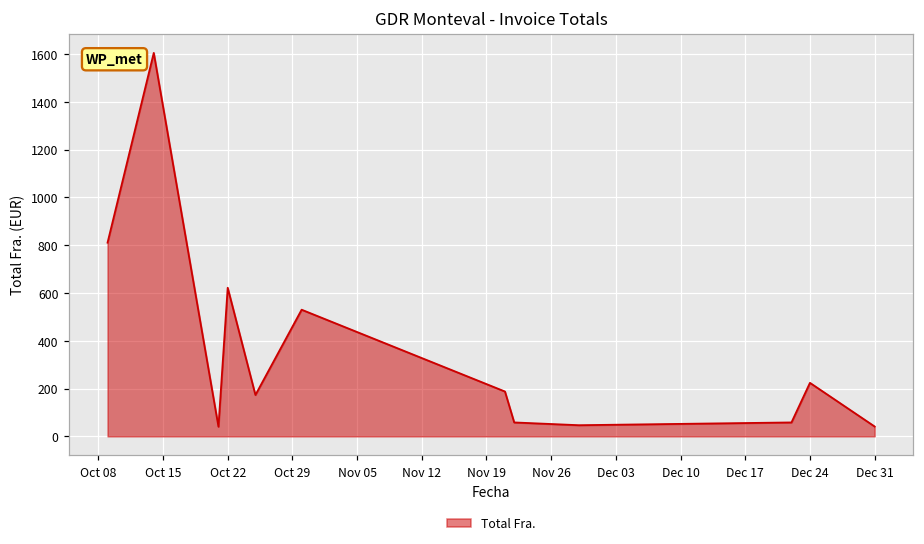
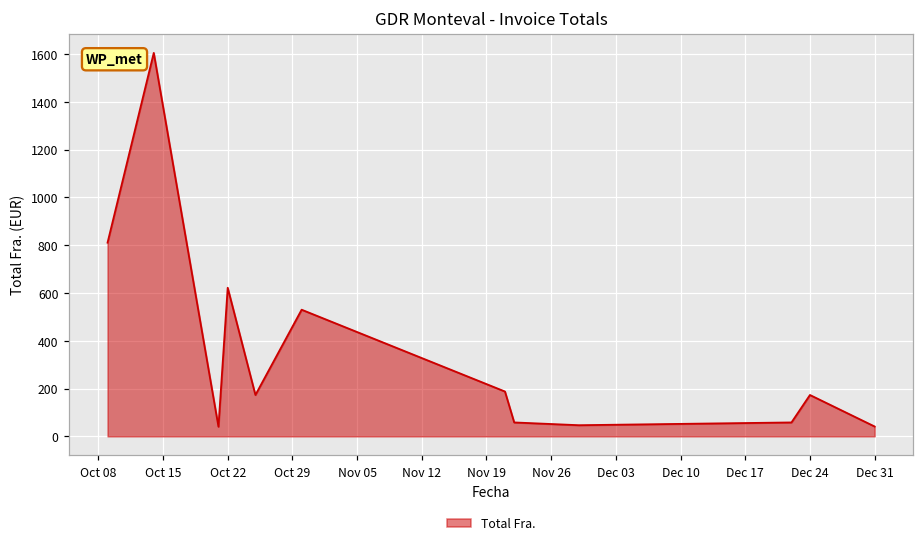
Dec 24: 220 -> 170
